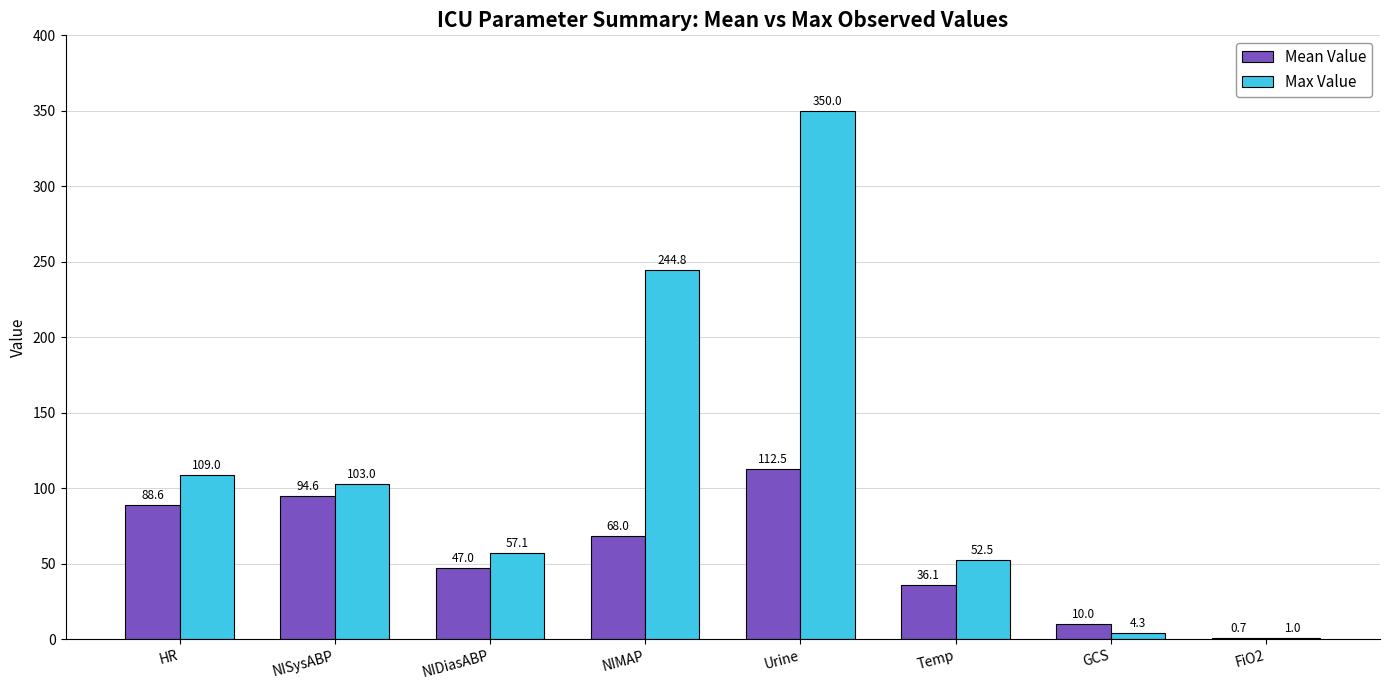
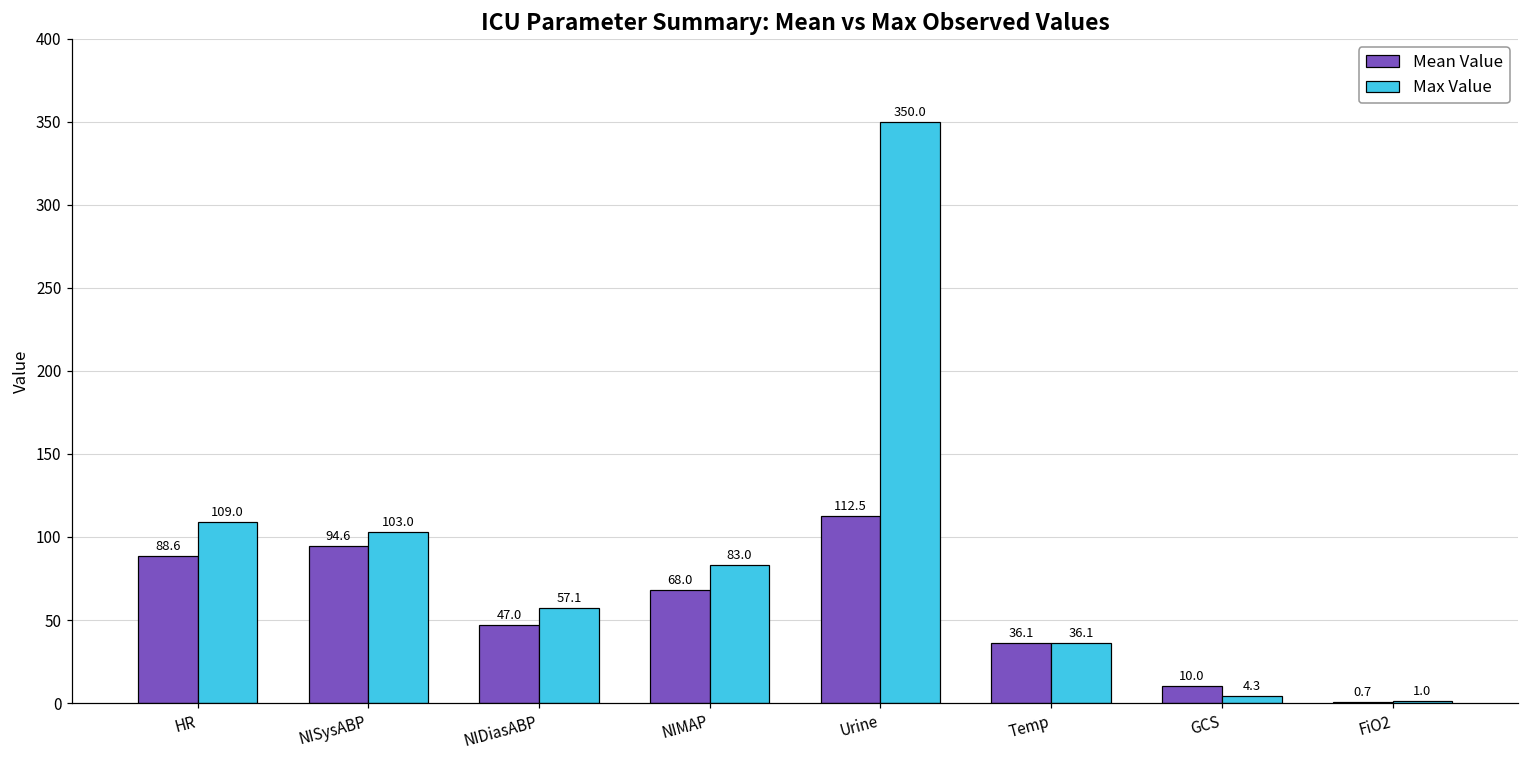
Max Value, NIMAP: 244.8 -> 83.0
Max Value, Temp: 52.5 -> 36.1
